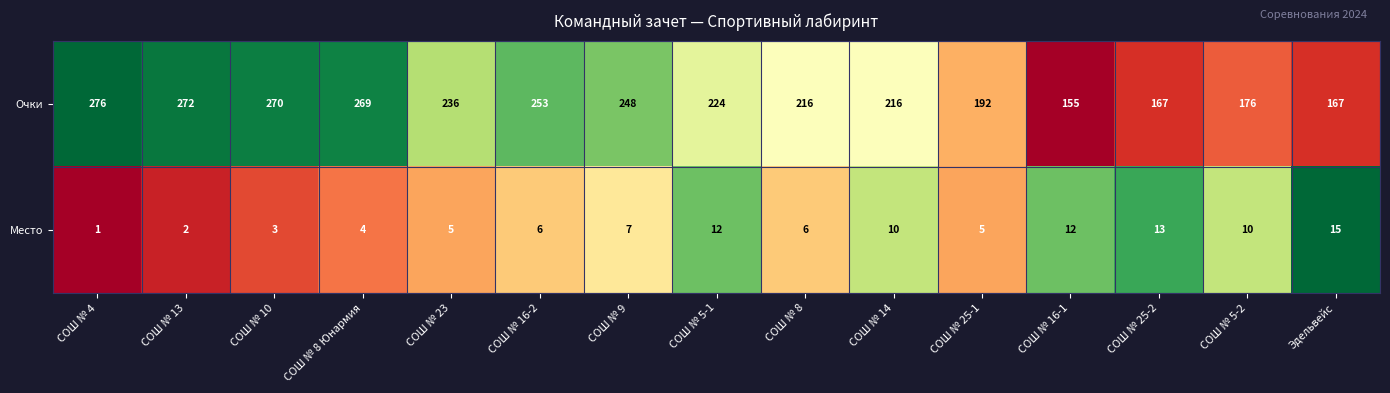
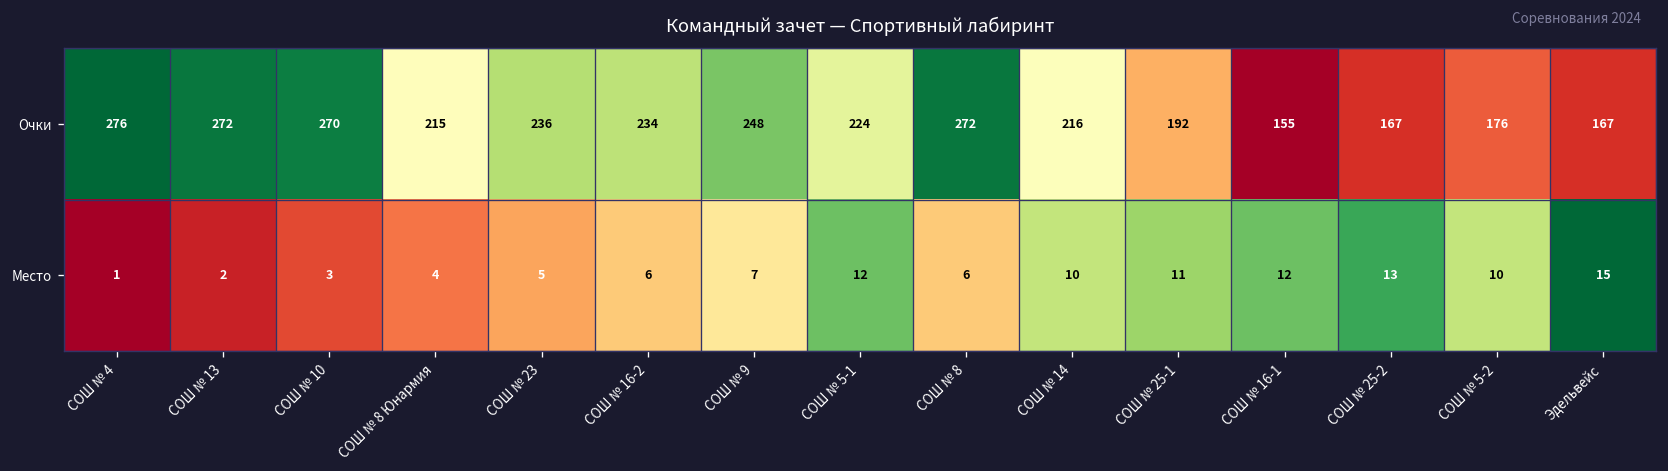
Очки, СОШ № 8 Юнармия: 269 -> 215
Очки, СОШ № 16-2: 253 -> 234
Очки, СОШ № 8: 216 -> 272
Место, СОШ № 25-1: 5 -> 11
